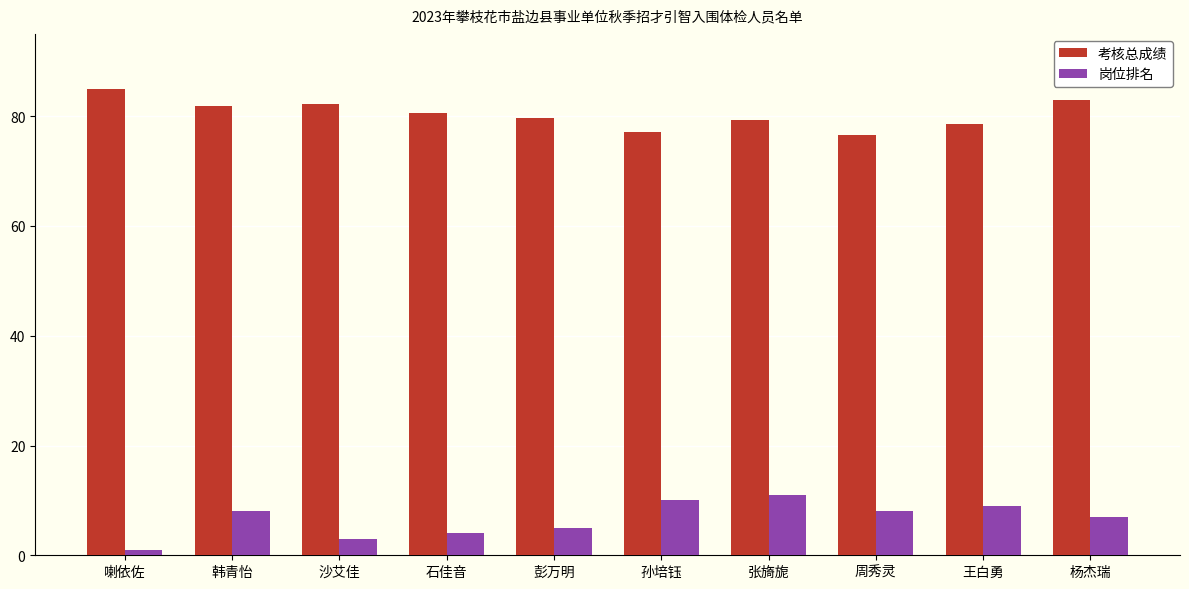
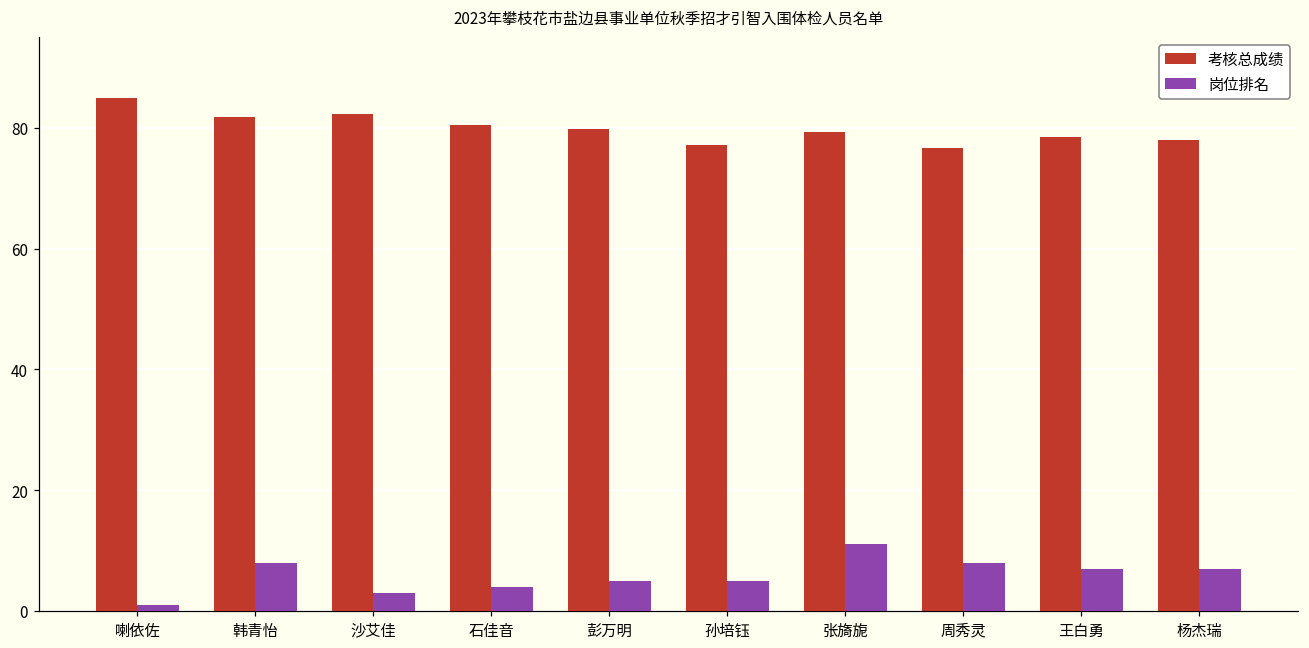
岗位排名, 孙培钰: 10 -> 5
岗位排名, 王白勇: 9 -> 7
考核总成绩, 杨杰瑞: 83 -> 78
